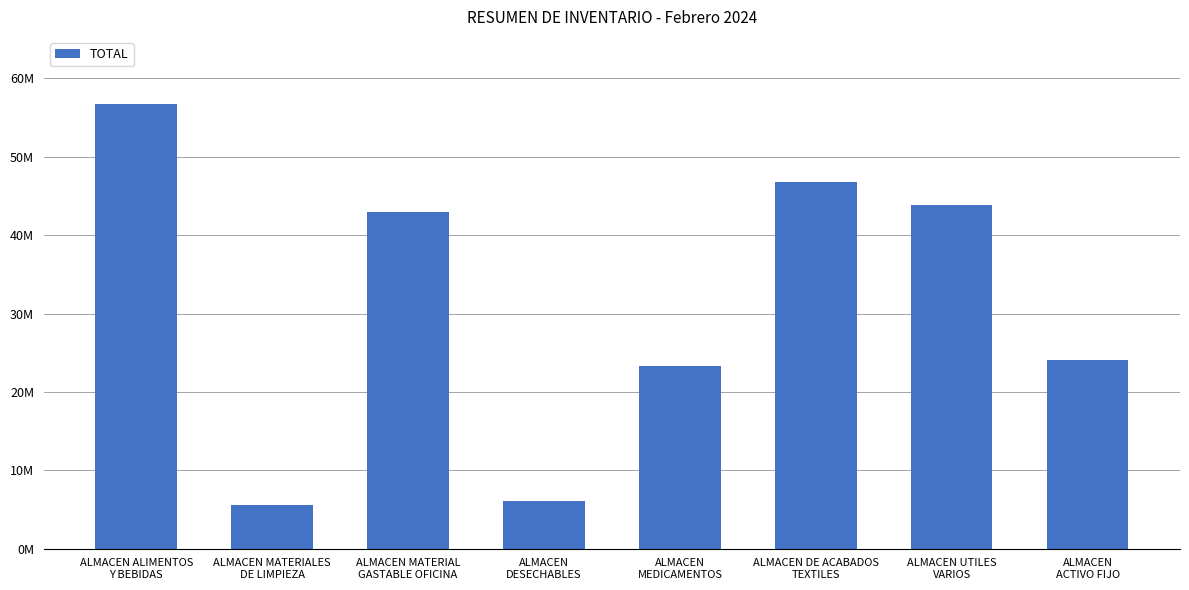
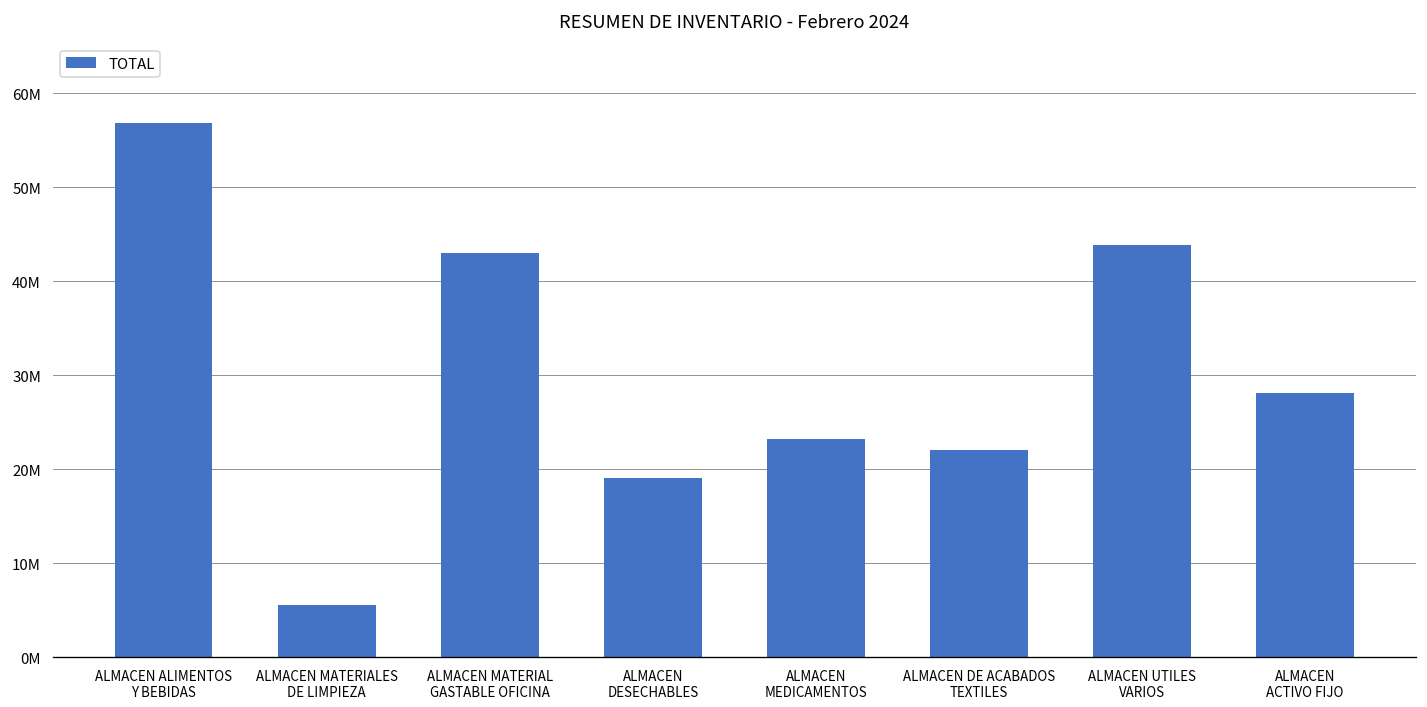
ALMACEN DESECHABLES: 6000000 -> 19000000
ALMACEN DE ACABADOS TEXTILES: 47000000 -> 22000000
ALMACEN ACTIVO FIJO: 24000000 -> 28000000
